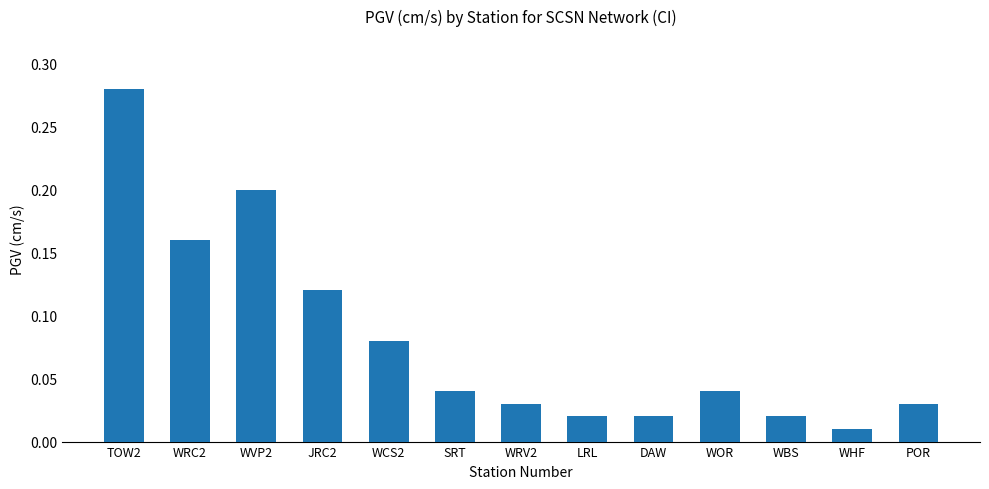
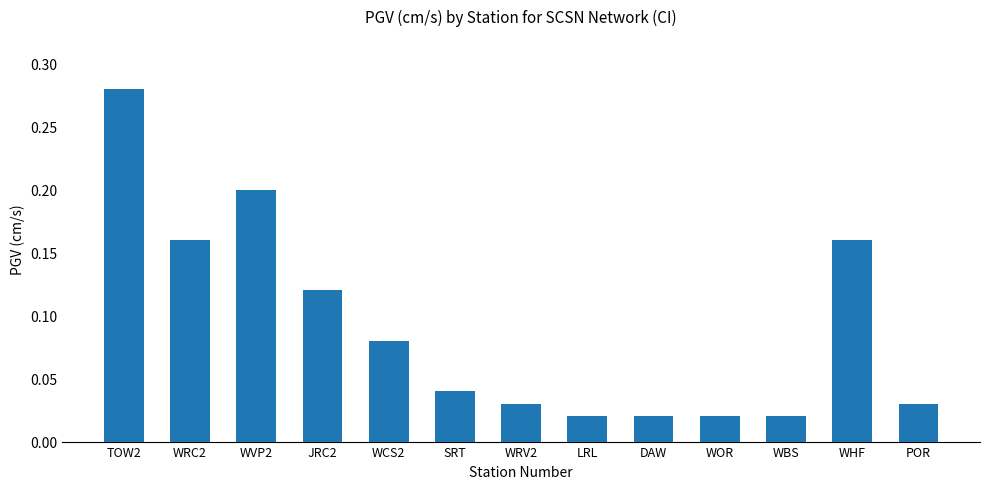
WOR: 0.04 -> 0.02
WHF: 0.01 -> 0.16
